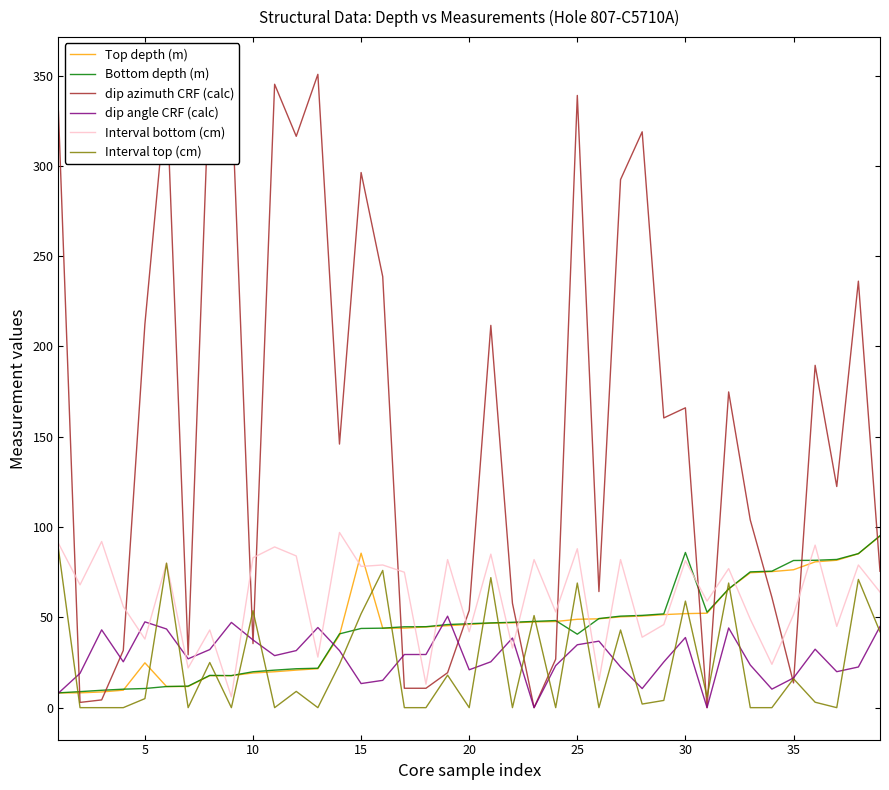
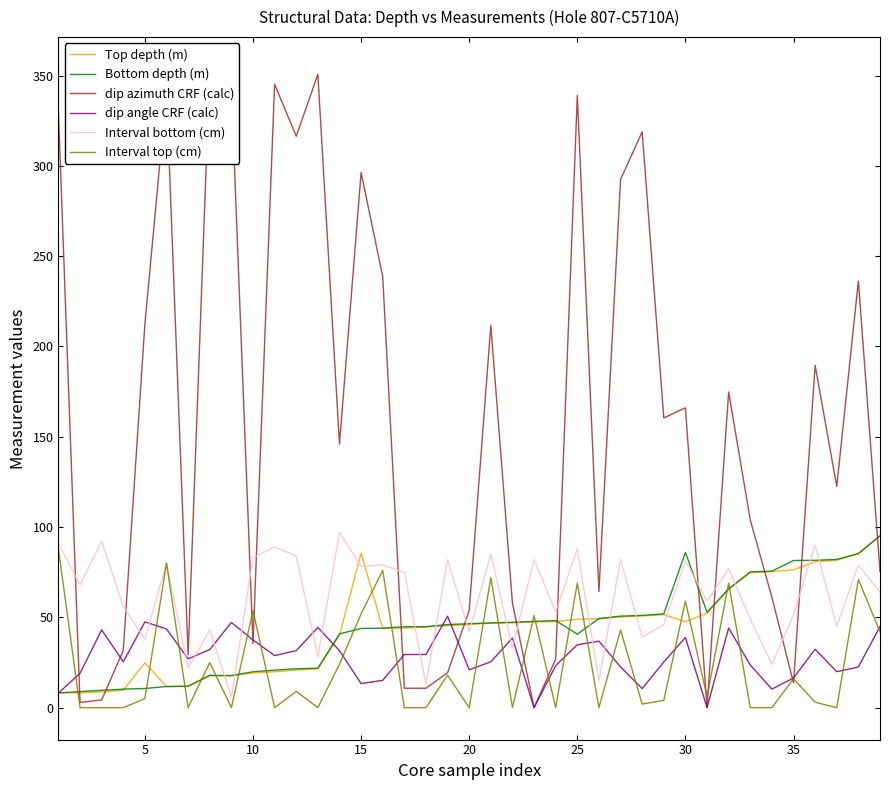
Top depth (m), 30: 52 -> 48
